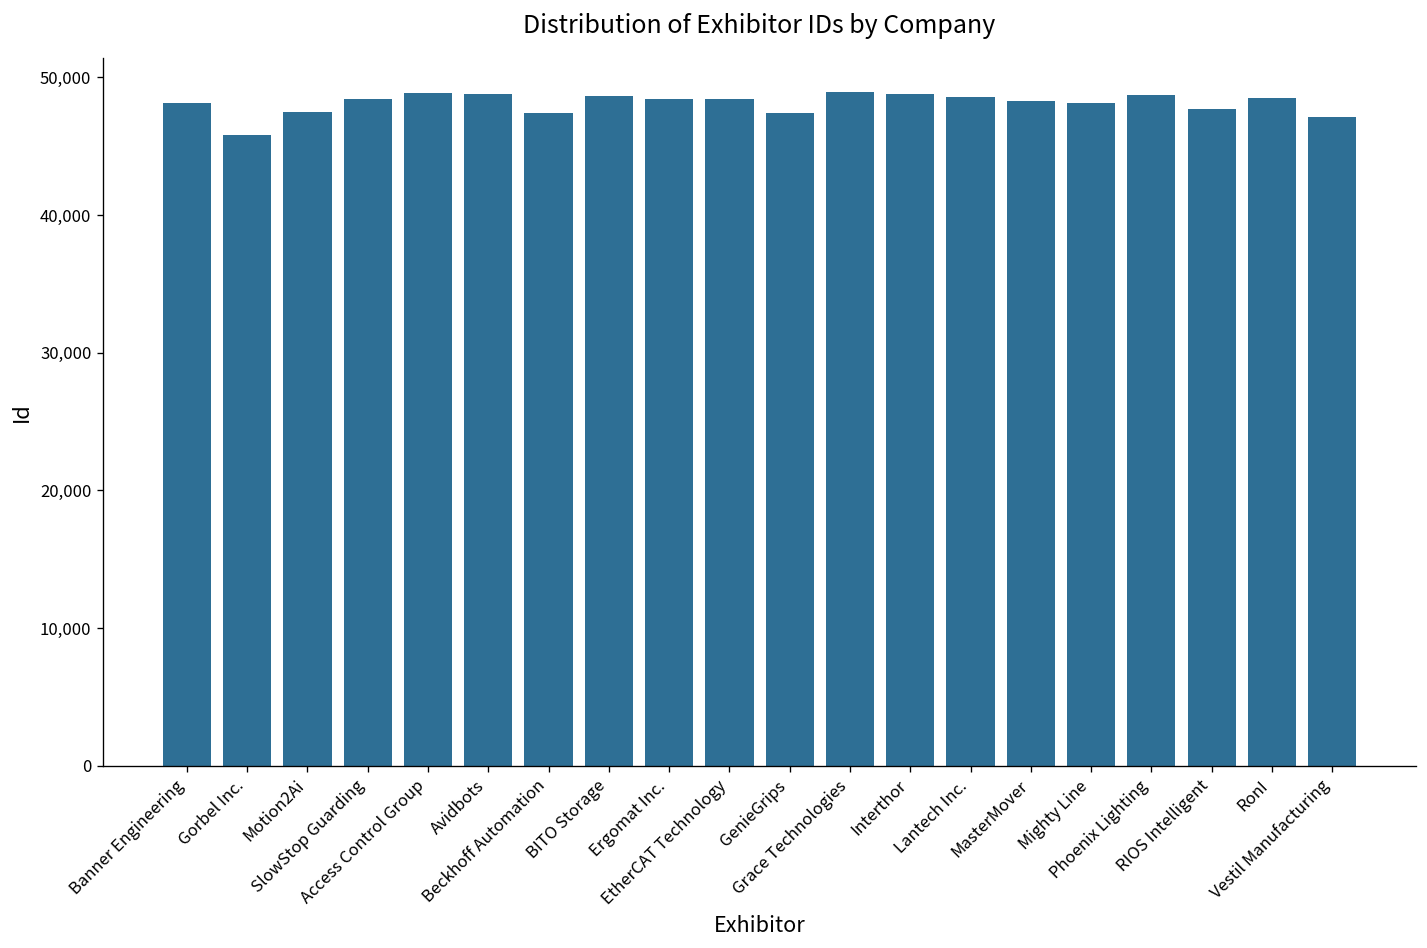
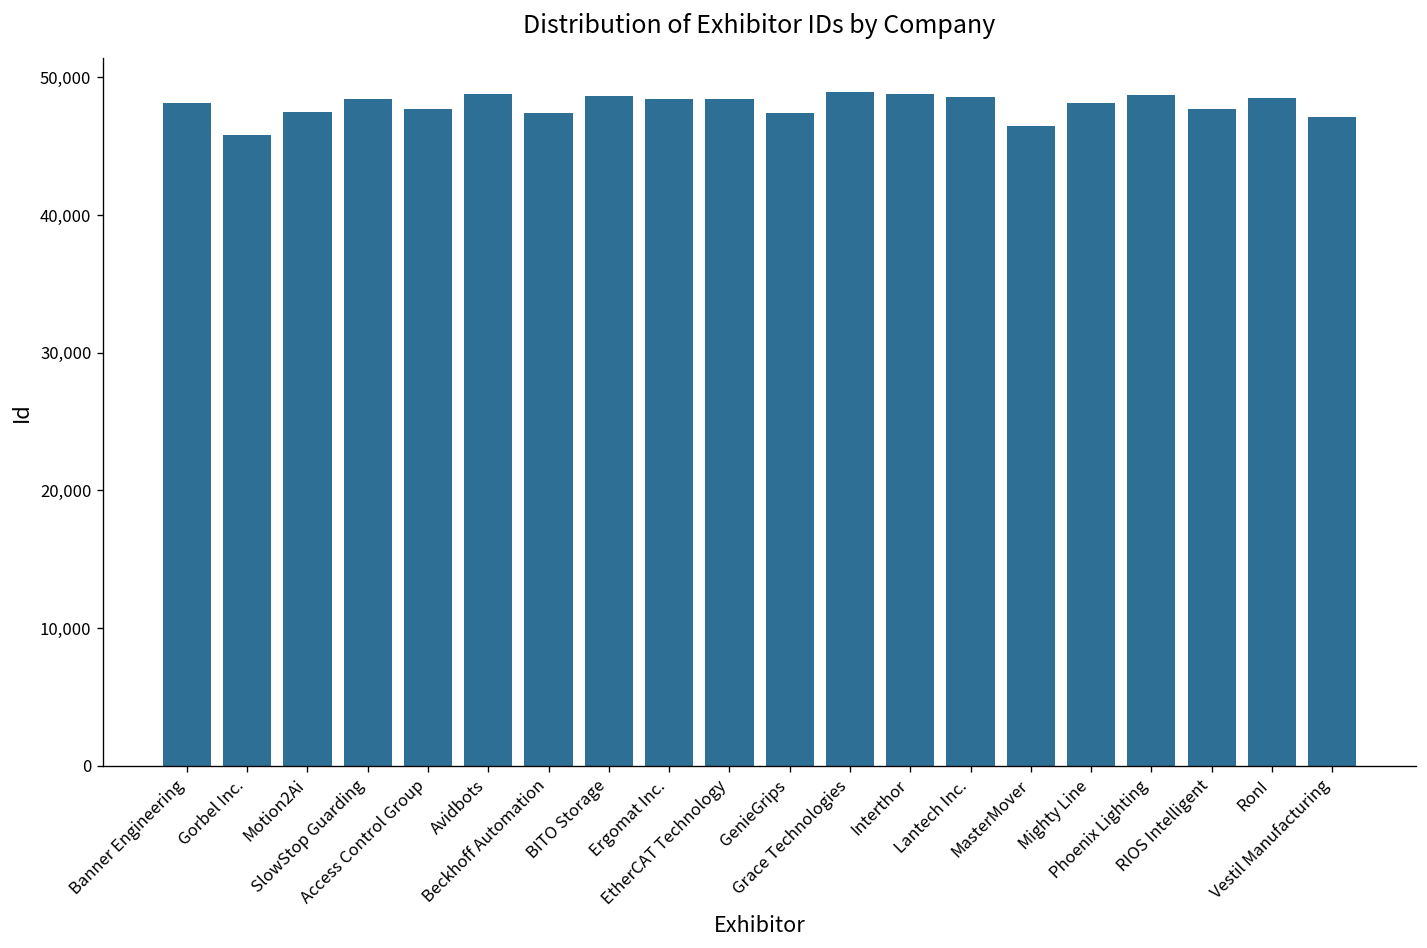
Access Control Group: 48,900 -> 47,700
MasterMover: 48,300 -> 46,500
